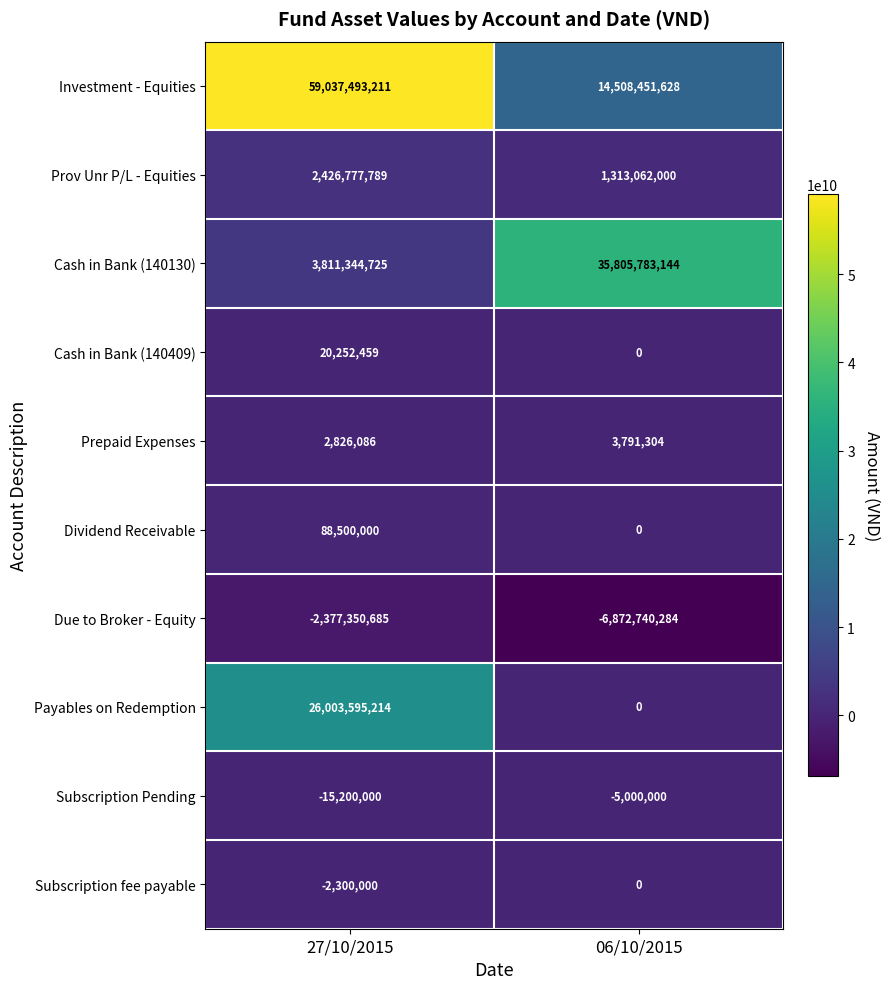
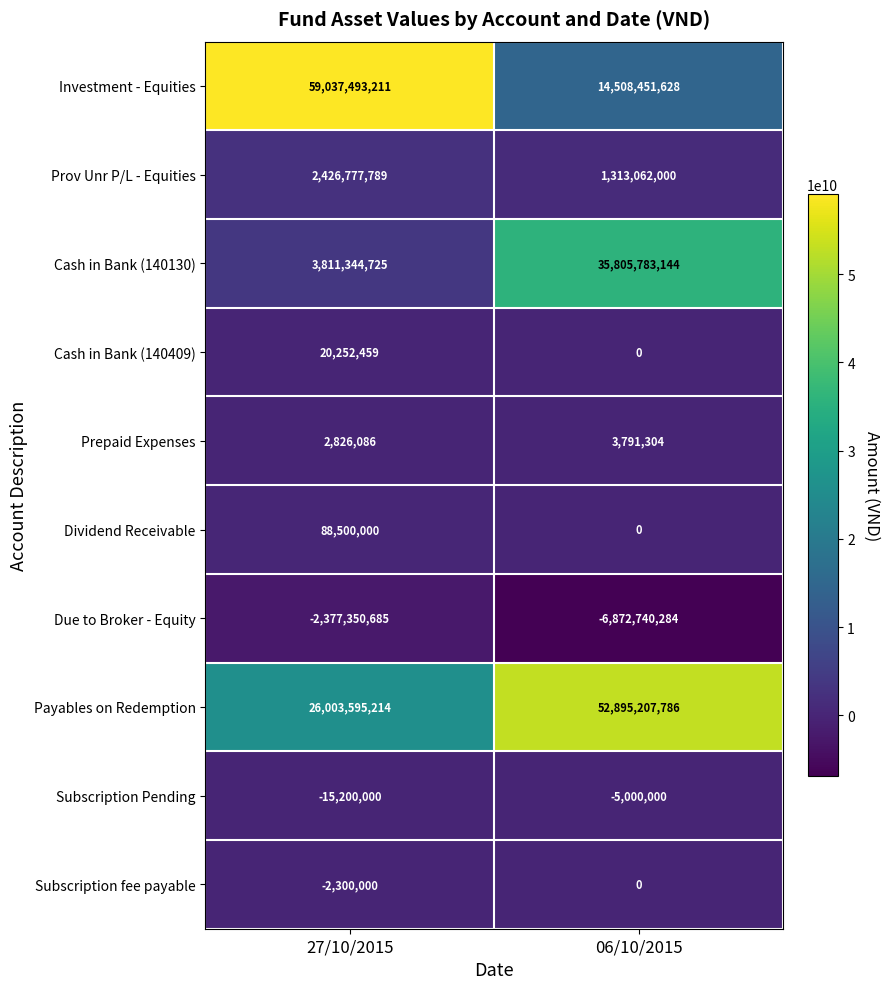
Payables on Redemption, 06/10/2015: 0 -> 52,895,207,786
